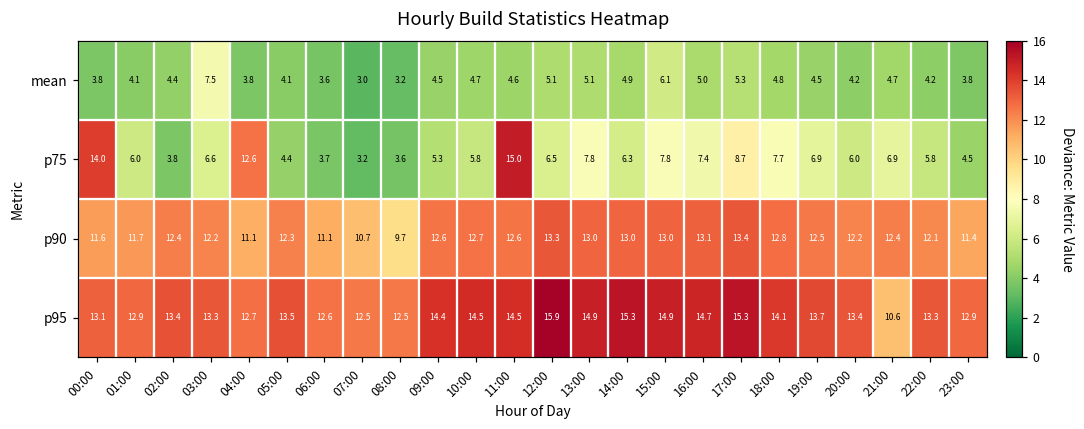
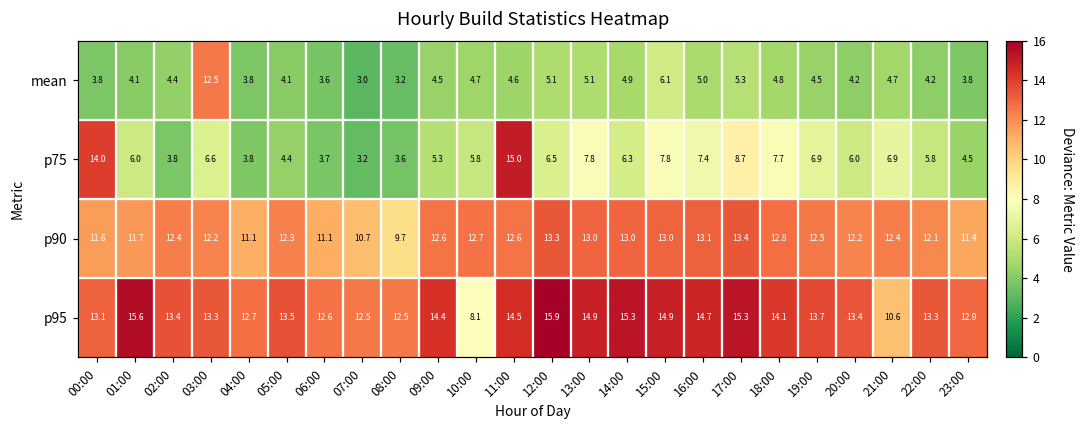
mean, 03:00: 7.5 -> 12.5
p75, 04:00: 12.6 -> 3.8
p95, 01:00: 12.9 -> 15.6
p95, 10:00: 14.5 -> 8.1
